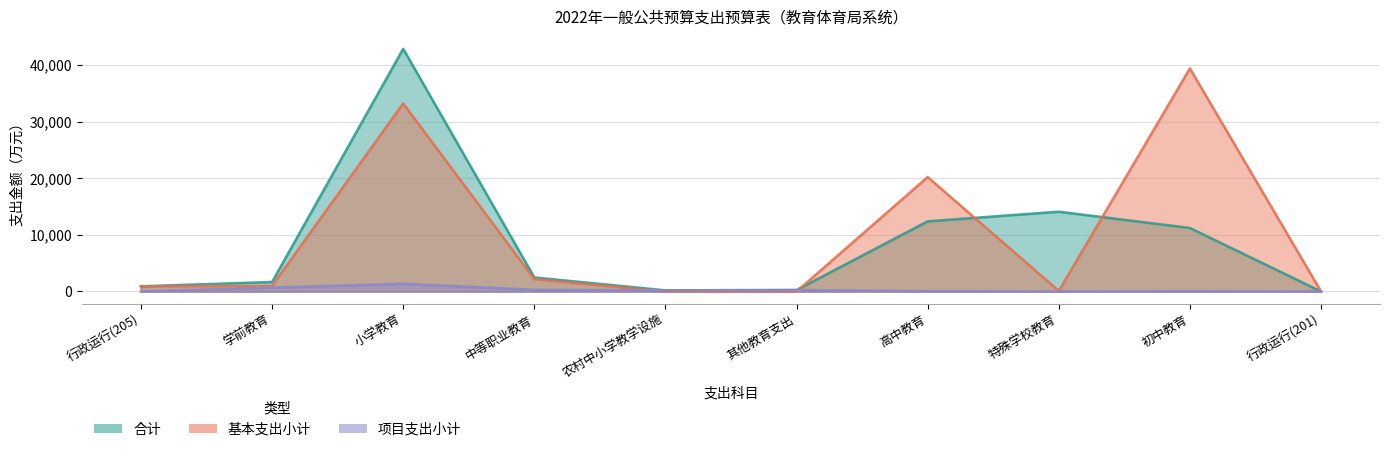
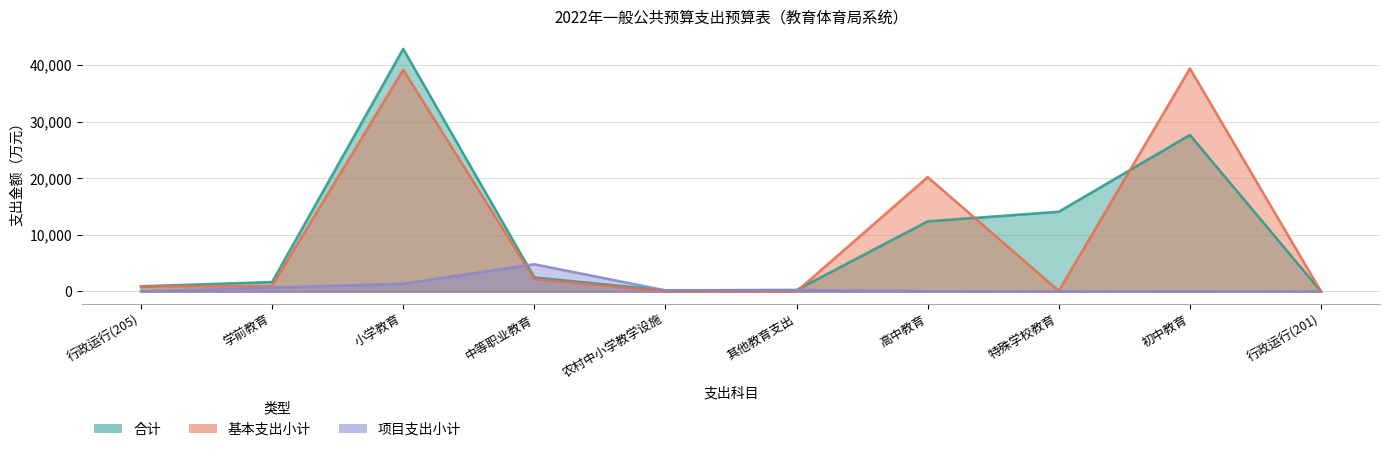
基本支出小计, 小学教育: 33,000 -> 39,000
项目支出小计, 中等职业教育: 0 -> 5,000
合计, 初中教育: 11,000 -> 28,000
